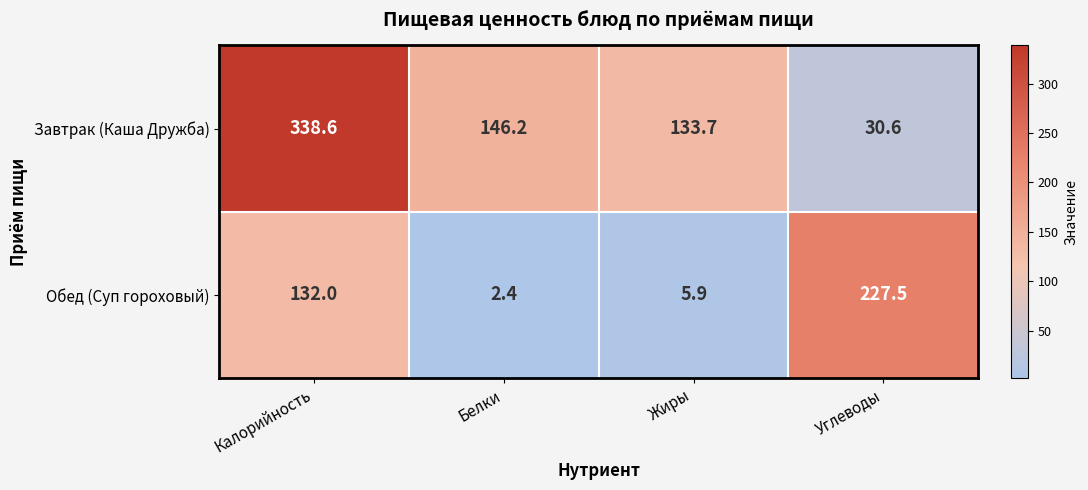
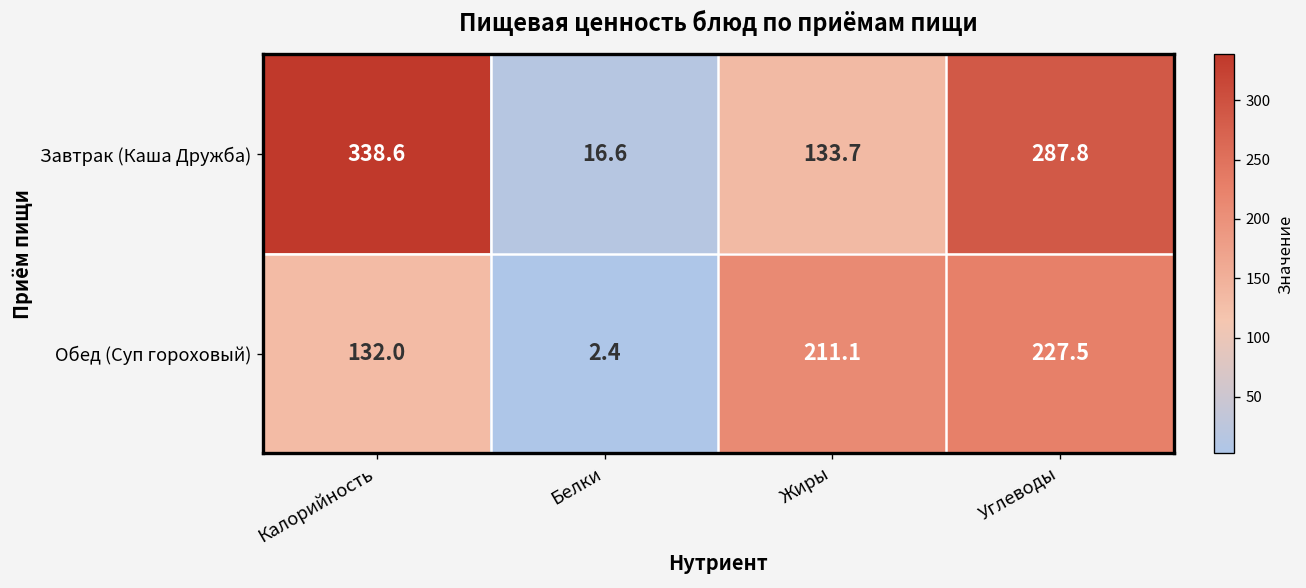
Завтрак (Каша Дружба), Белки: 146.2 -> 16.6
Завтрак (Каша Дружба), Углеводы: 30.6 -> 287.8
Обед (Суп гороховый), Жиры: 5.9 -> 211.1
